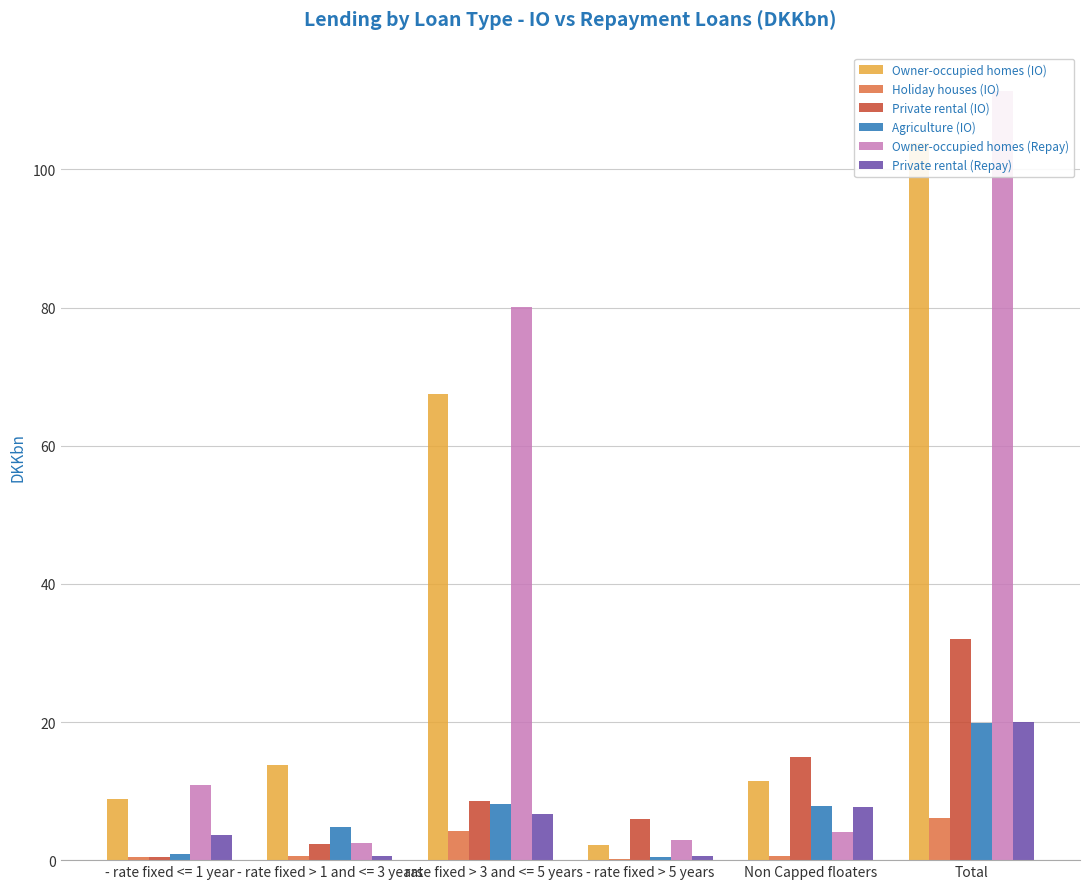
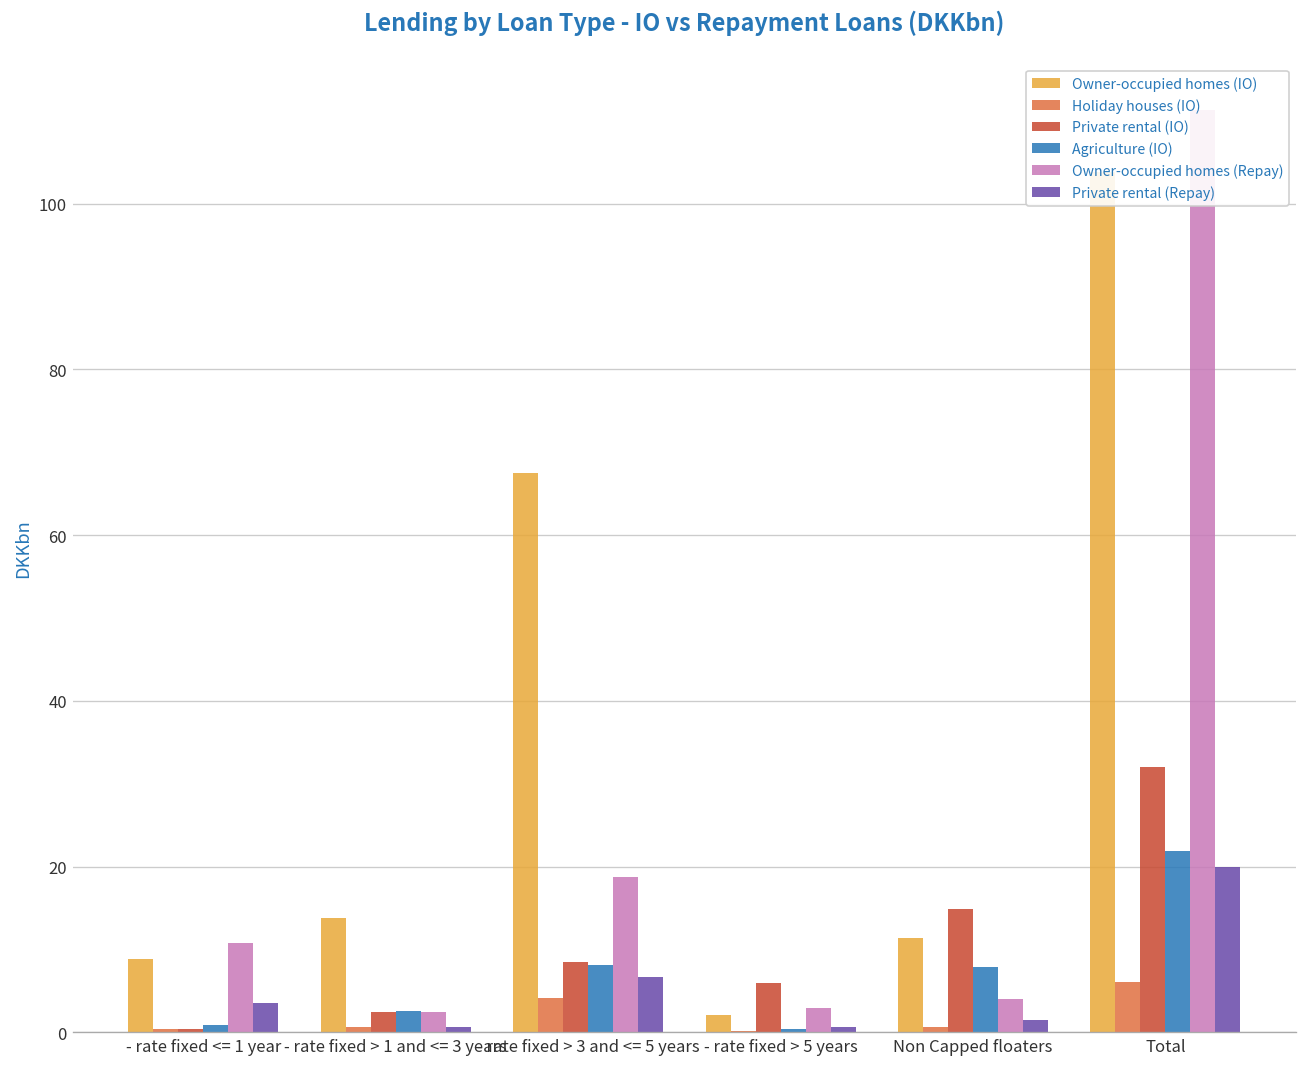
Agriculture (IO), - rate fixed > 1 and <= 3 years: 5 -> 3
Owner-occupied homes (Repay), - rate fixed > 3 and <= 5 years: 80 -> 19
Private rental (Repay), Non Capped floaters: 8 -> 1
Agriculture (IO), Total: 20 -> 22
